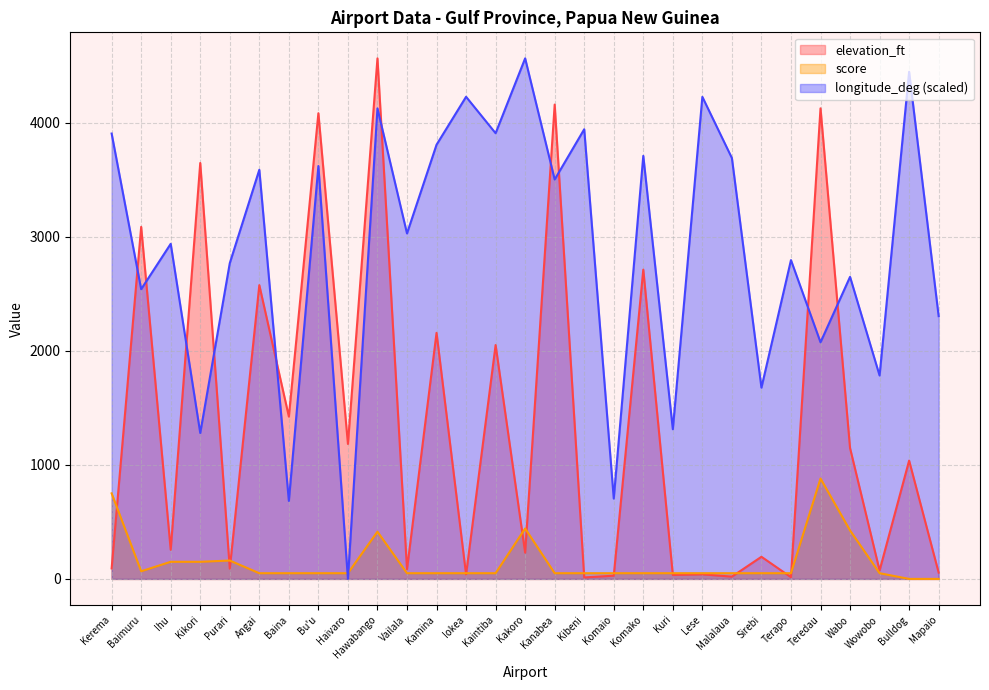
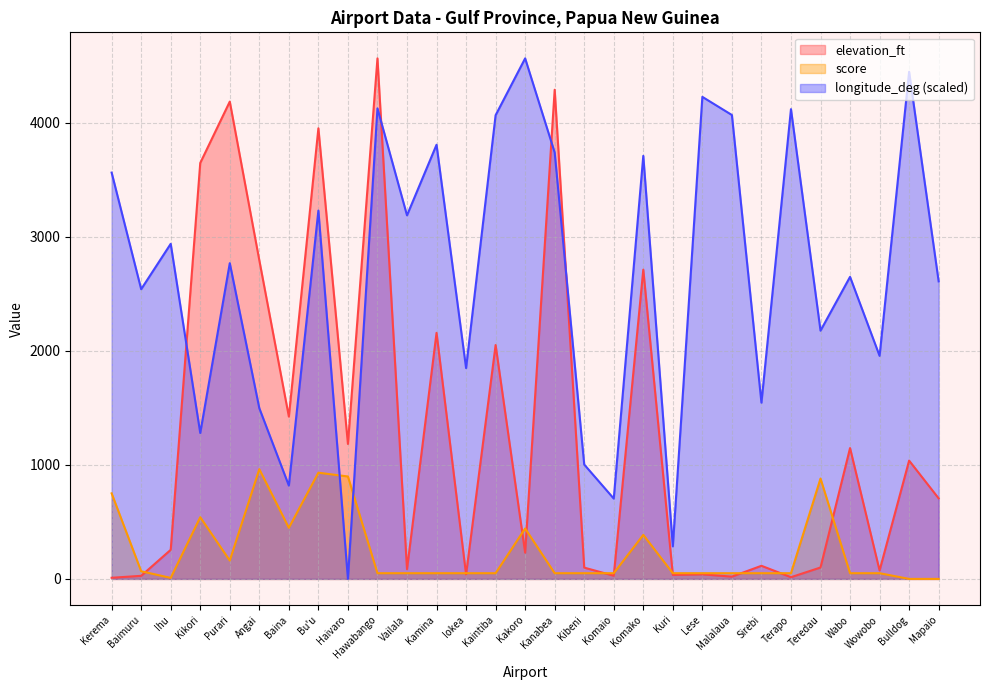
elevation_ft, Kerema: 90 -> 10
longitude_deg (scaled), Kerema: 3900 -> 3560
elevation_ft, Baimuru: 3090 -> 30
score, Ihu: 150 -> 10
score, Kikori: 150 -> 540
elevation_ft, Purari: 90 -> 4180
elevation_ft, Angai: 2580 -> 2790
score, Angai: 50 -> 960
longitude_deg (scaled), Angai: 3590 -> 1500
score, Baina: 50 -> 450
longitude_deg (scaled), Baina: 680 -> 820
elevation_ft, Bu'u: 4080 -> 3950
score, Bu'u: 50 -> 930
longitude_deg (scaled), Bu'u: 3620 -> 3230
score, Haivaro: 50 -> 900
score, Hawabango: 410 -> 50
longitude_deg (scaled), Vailala: 3030 -> 3190
longitude_deg (scaled), Iokea: 4230 -> 1850
longitude_deg (scaled), Kaintiba: 3910 -> 4060
elevation_ft, Kanabea: 4160 -> 4290
longitude_deg (scaled), Kanabea: 3500 -> 3740
elevation_ft, Kibeni: 10 -> 100
longitude_deg (scaled), Kibeni: 3940 -> 1000
score, Komako: 50 -> 390
longitude_deg (scaled), Kuri: 1310 -> 290
longitude_deg (scaled), Malalaua: 3690 -> 4070
elevation_ft, Sirebi: 190 -> 120
longitude_deg (scaled), Sirebi: 1680 -> 1540
longitude_deg (scaled), Terapo: 2790 -> 4120
elevation_ft, Teredau: 4130 -> 100
longitude_deg (scaled), Teredau: 2070 -> 2180
score, Wabo: 430 -> 50
longitude_deg (scaled), Wowobo: 1780 -> 1960
elevation_ft, Mapaio: 60 -> 710
longitude_deg (scaled), Mapaio: 2300 -> 2610
